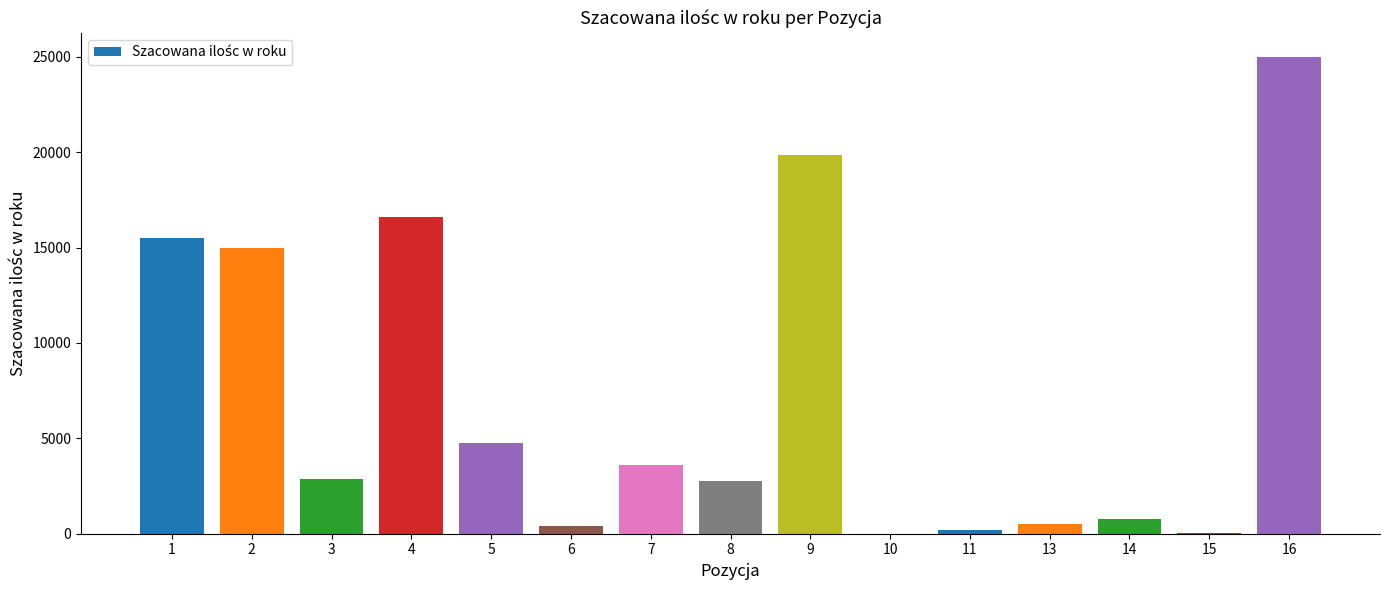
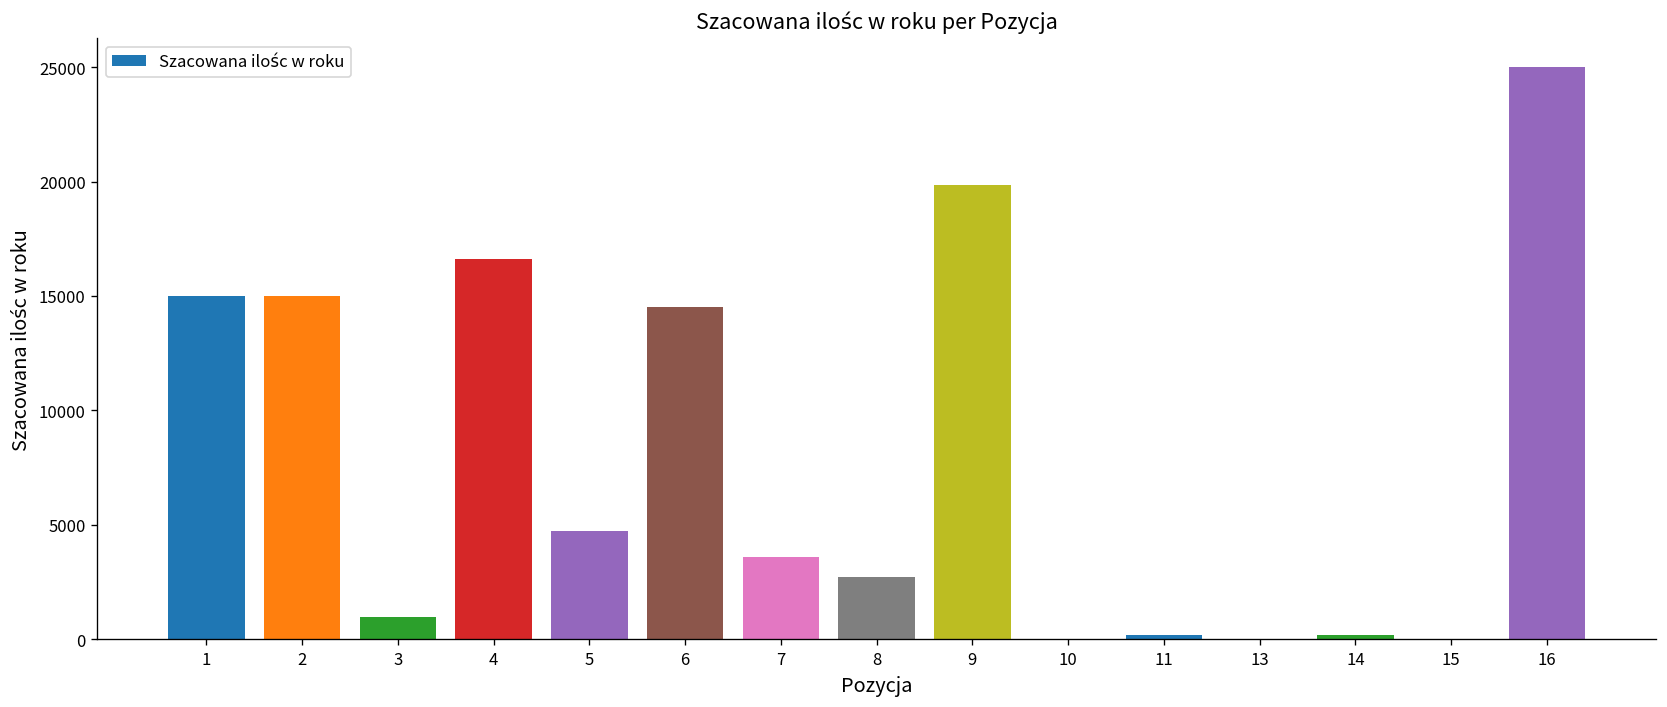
1: 15500 -> 15000
3: 2900 -> 1000
6: 400 -> 14500
13: 500 -> 0
14: 800 -> 200
